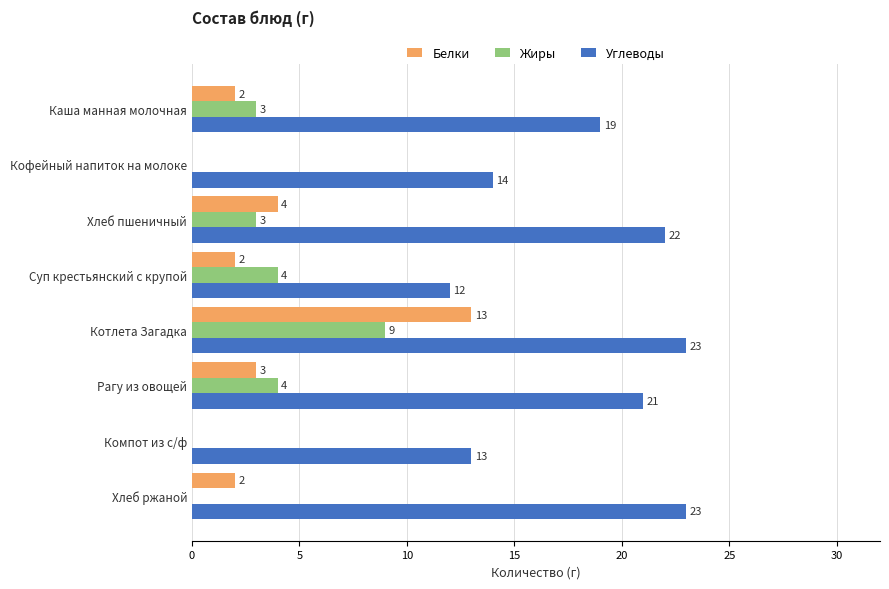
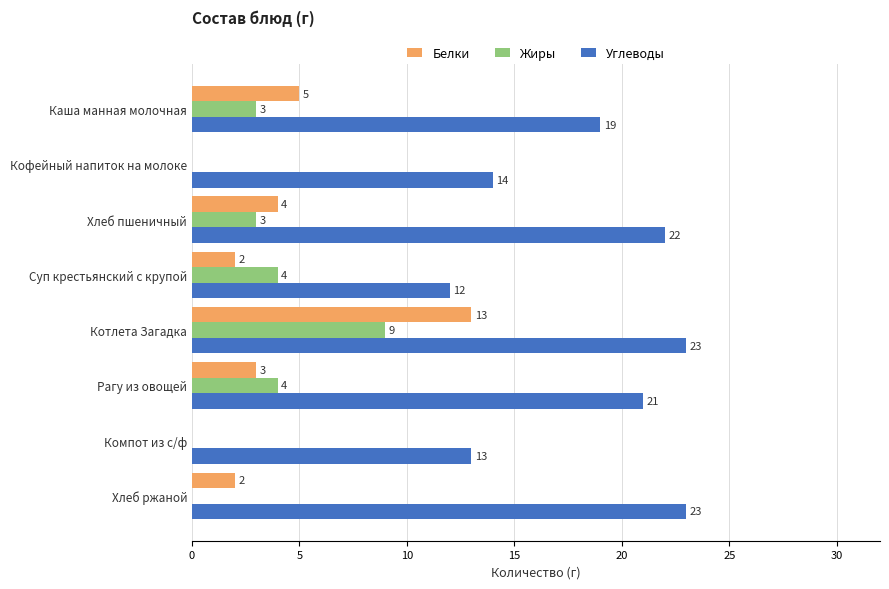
Белки, Каша манная молочная: 2 -> 5
